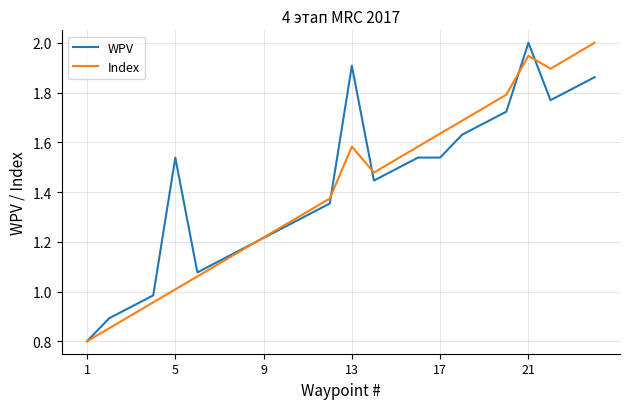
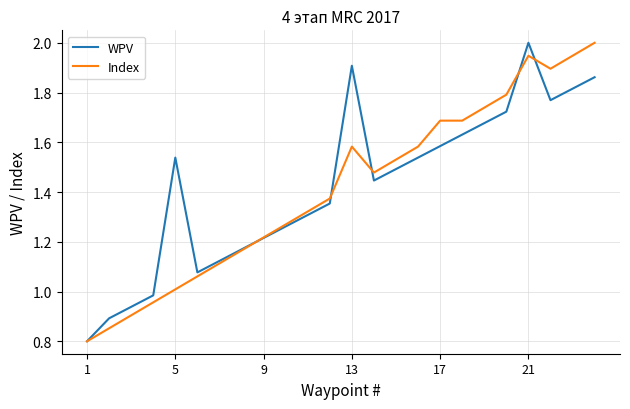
WPV, 17: 1.54 -> 1.58
Index, 17: 1.63 -> 1.69
